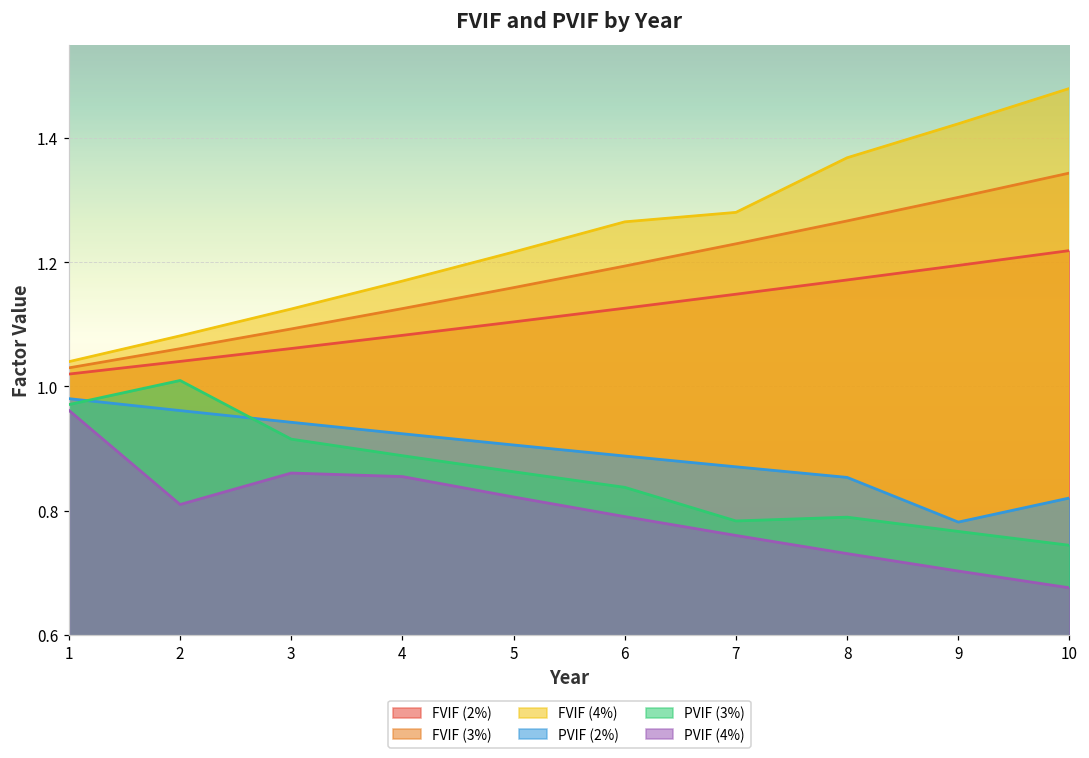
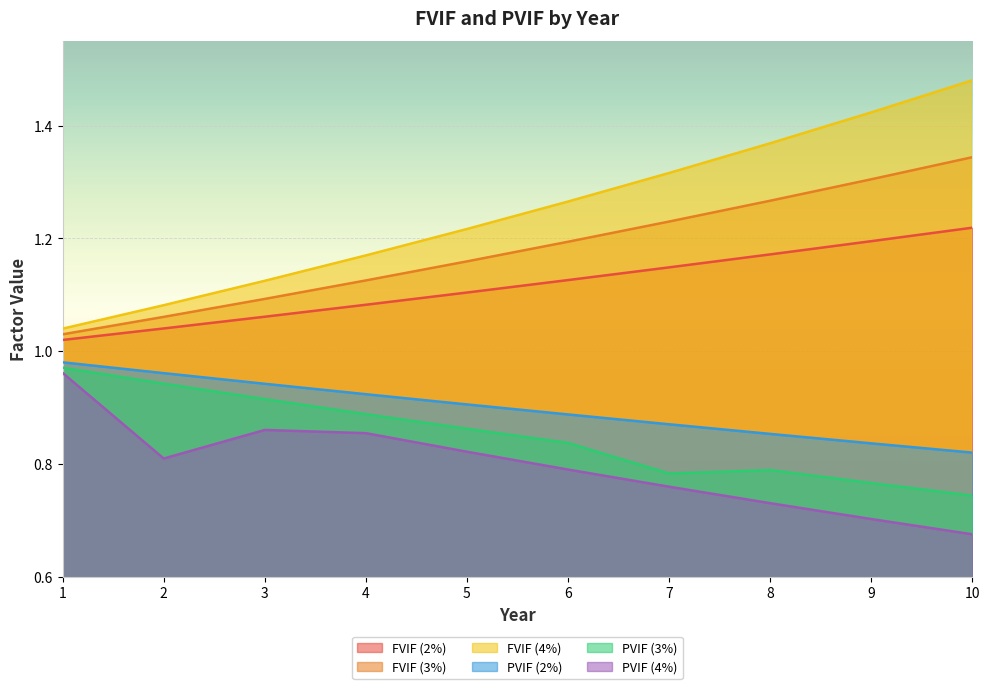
PVIF (3%), 2: 1.01 -> 0.94
FVIF (4%), 7: 1.28 -> 1.32
PVIF (2%), 9: 0.78 -> 0.84
